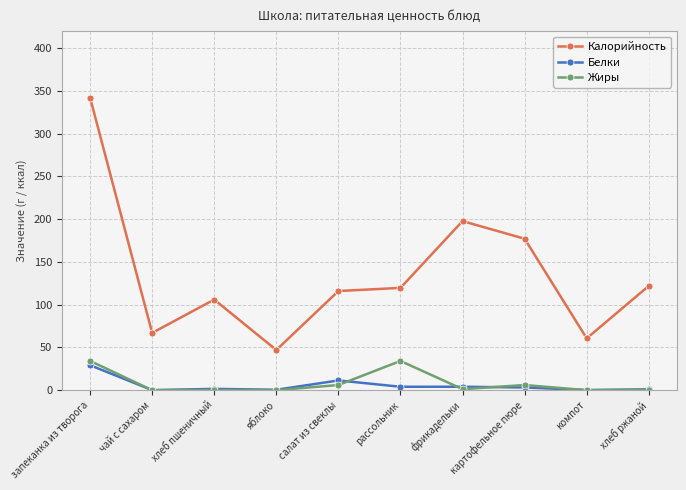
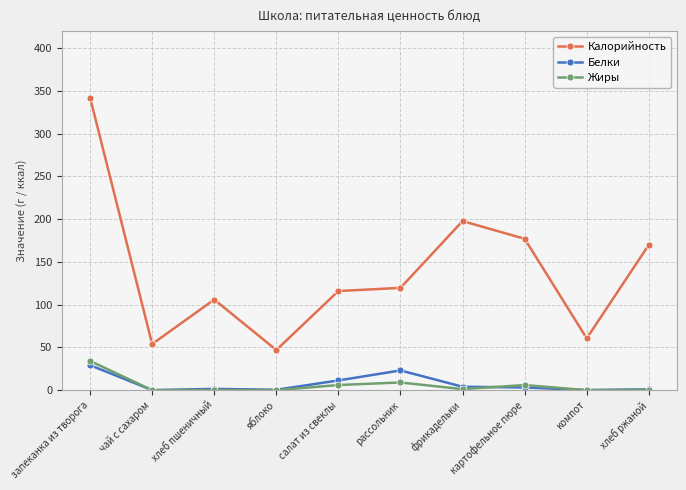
Калорийность, чай с сахаром: 70 -> 50
Белки, рассольник: 0 -> 20
Жиры, рассольник: 30 -> 10
Калорийность, хлеб ржаной: 120 -> 170
